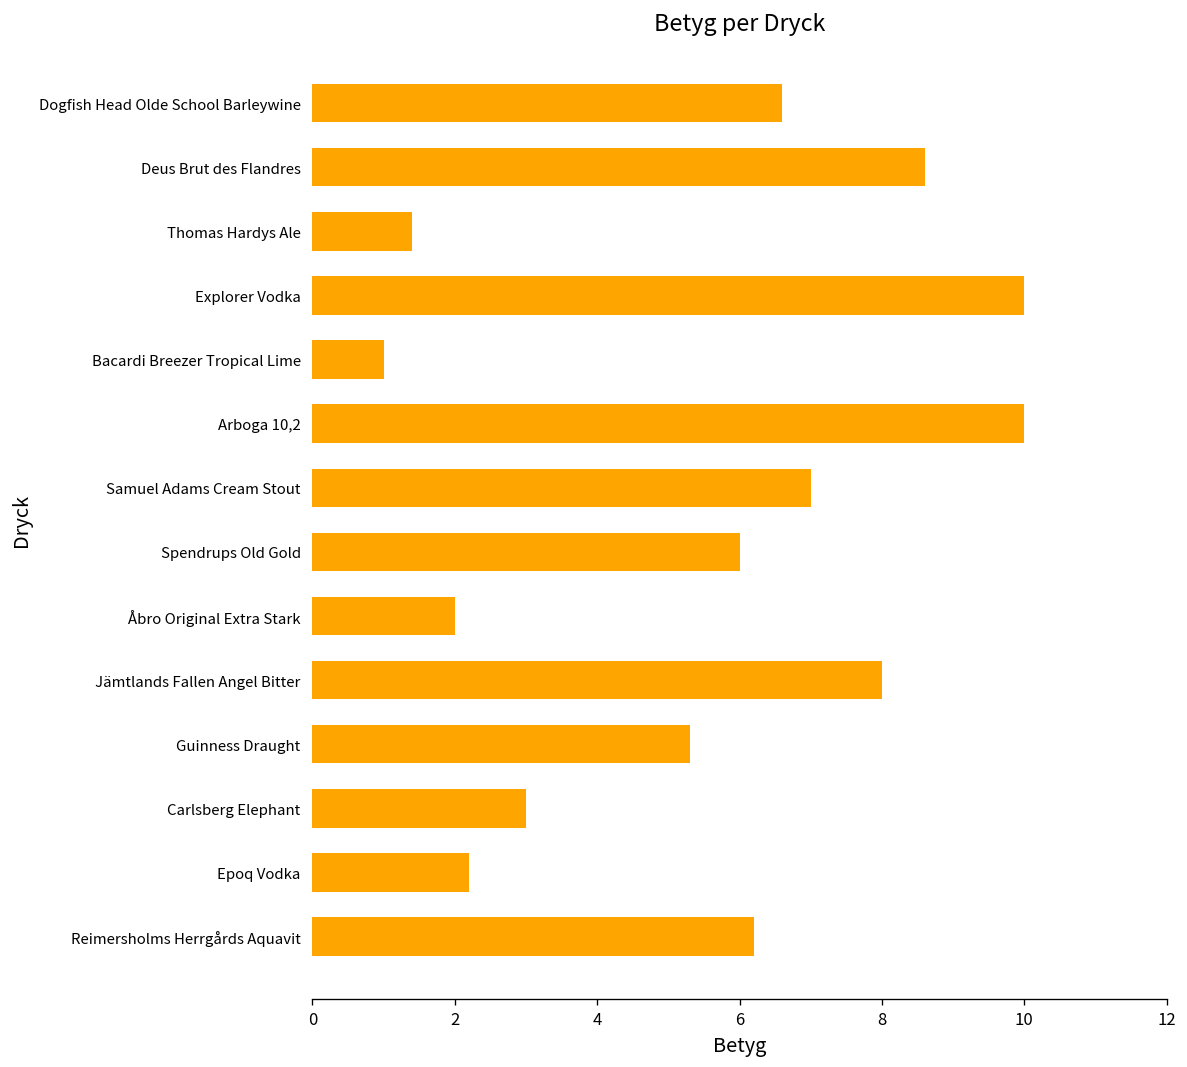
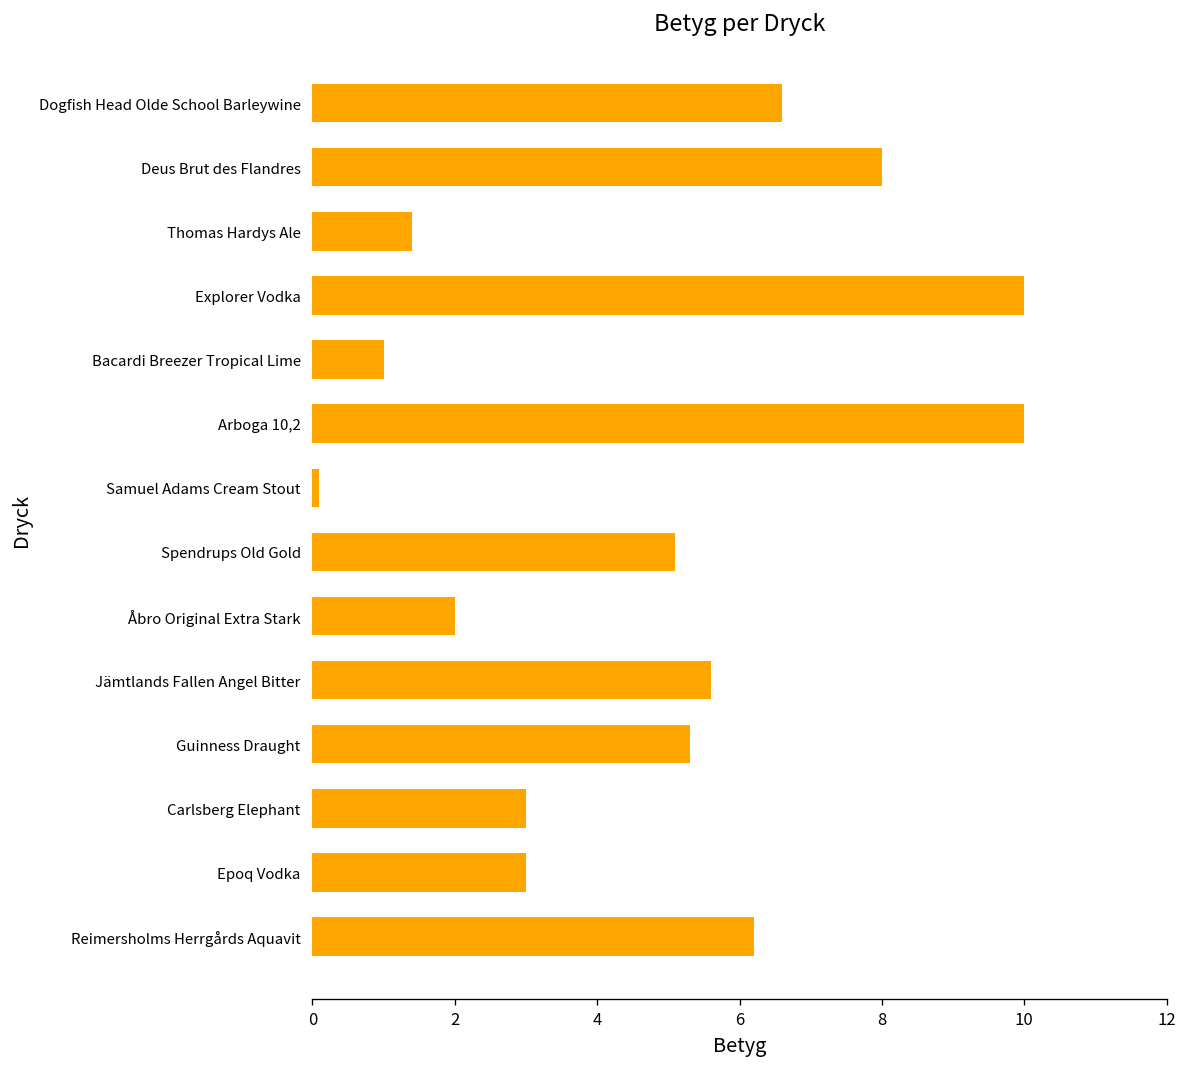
Deus Brut des Flandres: 8.6 -> 8.0
Samuel Adams Cream Stout: 7.0 -> 0.1
Spendrups Old Gold: 6.0 -> 5.1
Jämtlands Fallen Angel Bitter: 8.0 -> 5.6
Epoq Vodka: 2.2 -> 3.0
